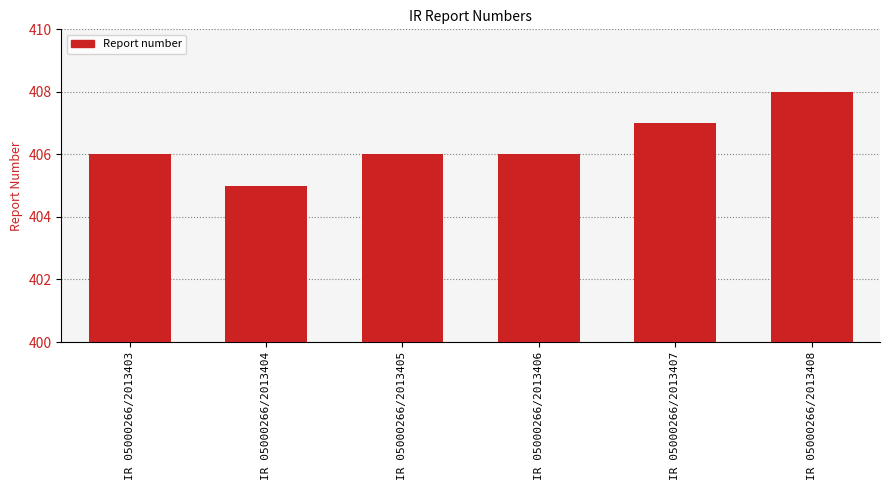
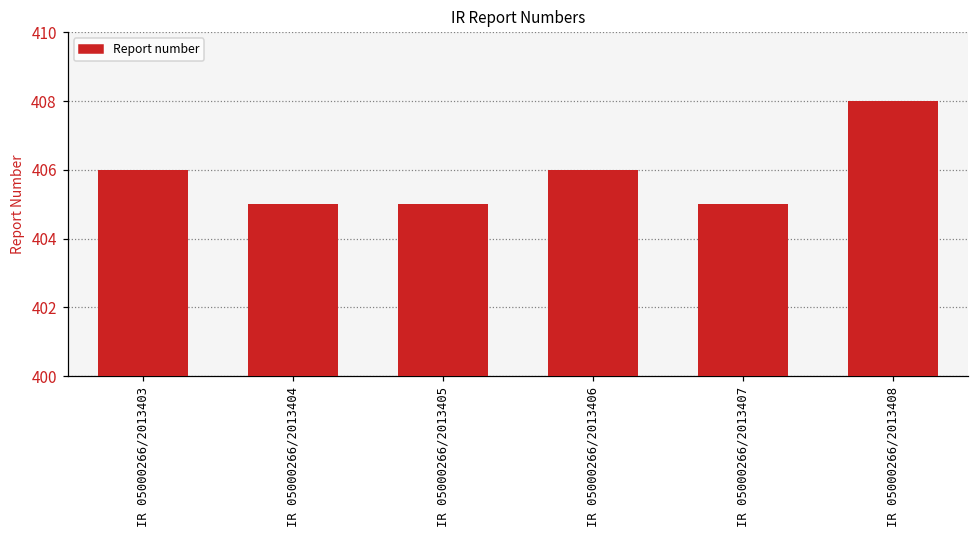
IR 05000266/2013405: 406 -> 405
IR 05000266/2013407: 407 -> 405
